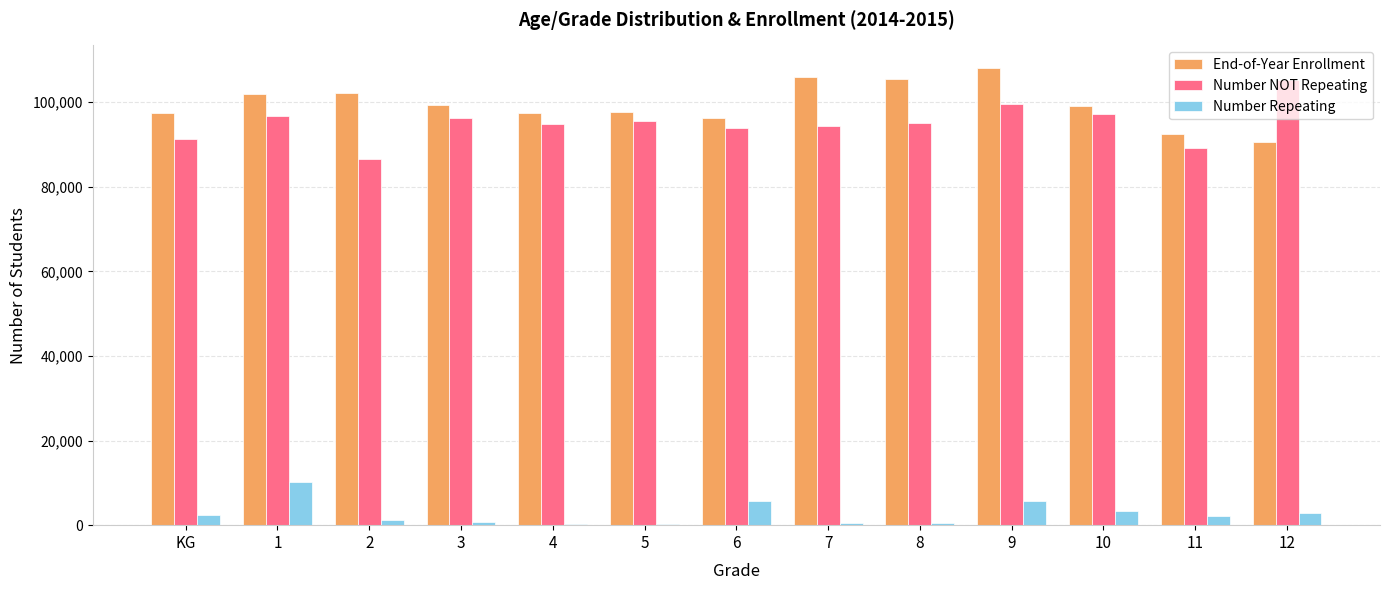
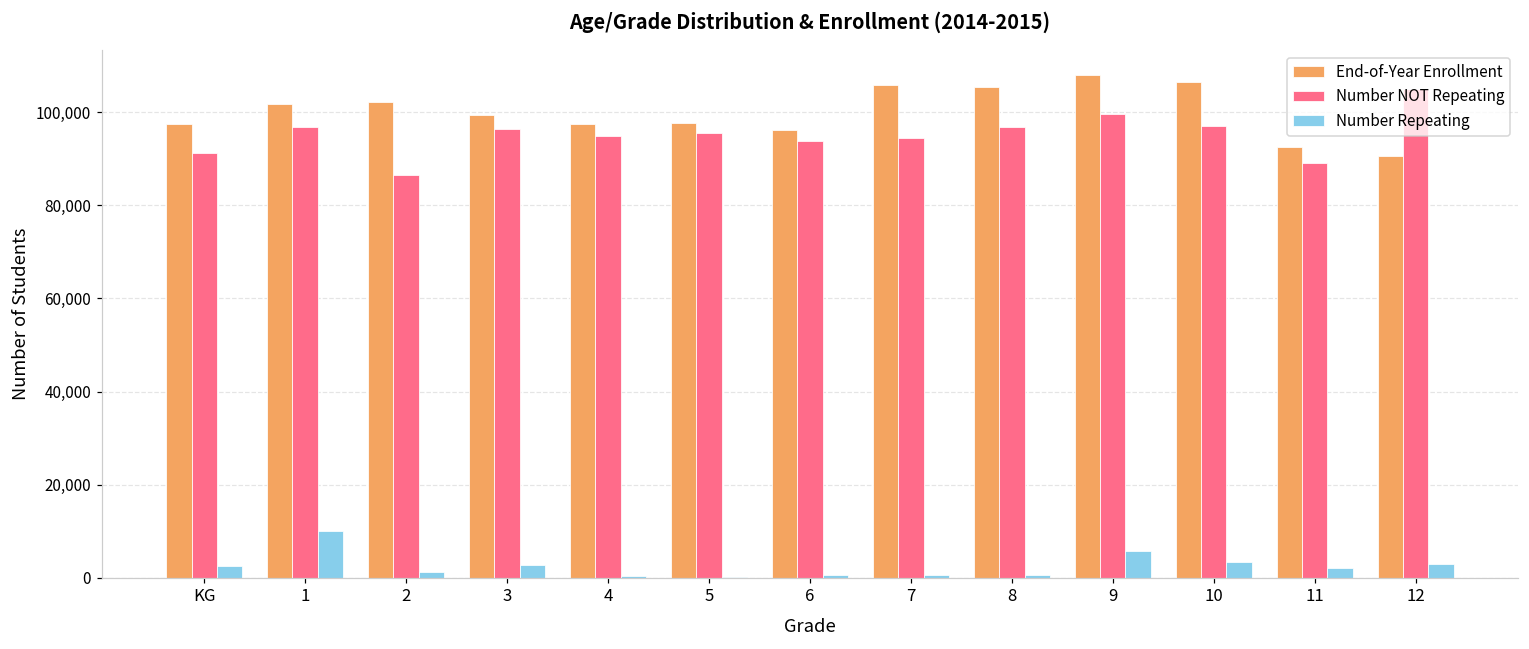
Number Repeating, 3: 1,000 -> 3,000
Number Repeating, 6: 6,000 -> 1,000
Number NOT Repeating, 8: 95,000 -> 97,000
End-of-Year Enrollment, 10: 99,000 -> 107,000
